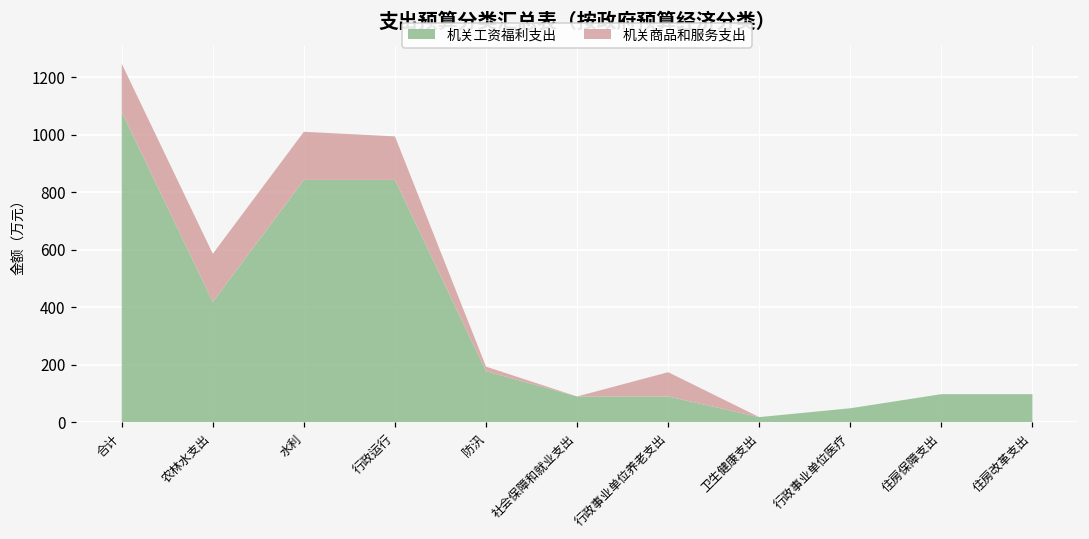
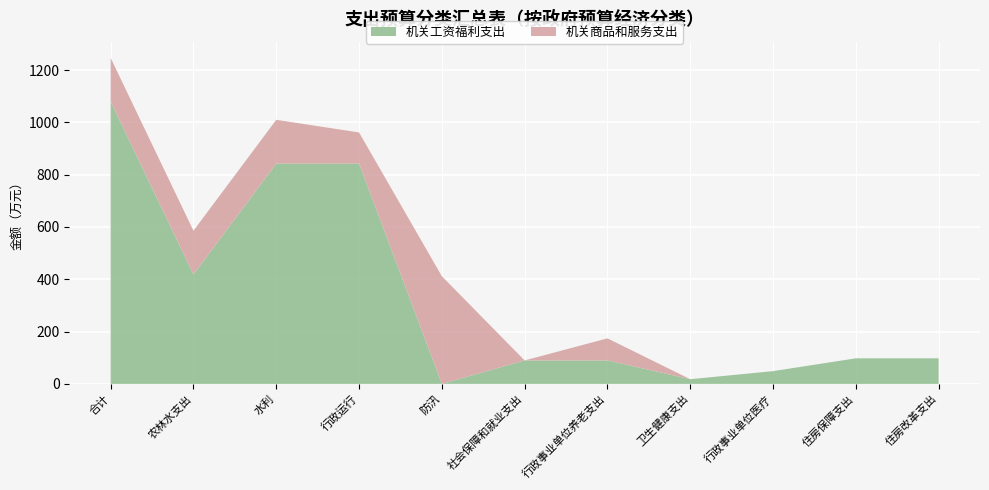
机关商品和服务支出, 行政运行: 150 -> 120
机关工资福利支出, 防汛: 180 -> 0
机关商品和服务支出, 防汛: 20 -> 410
